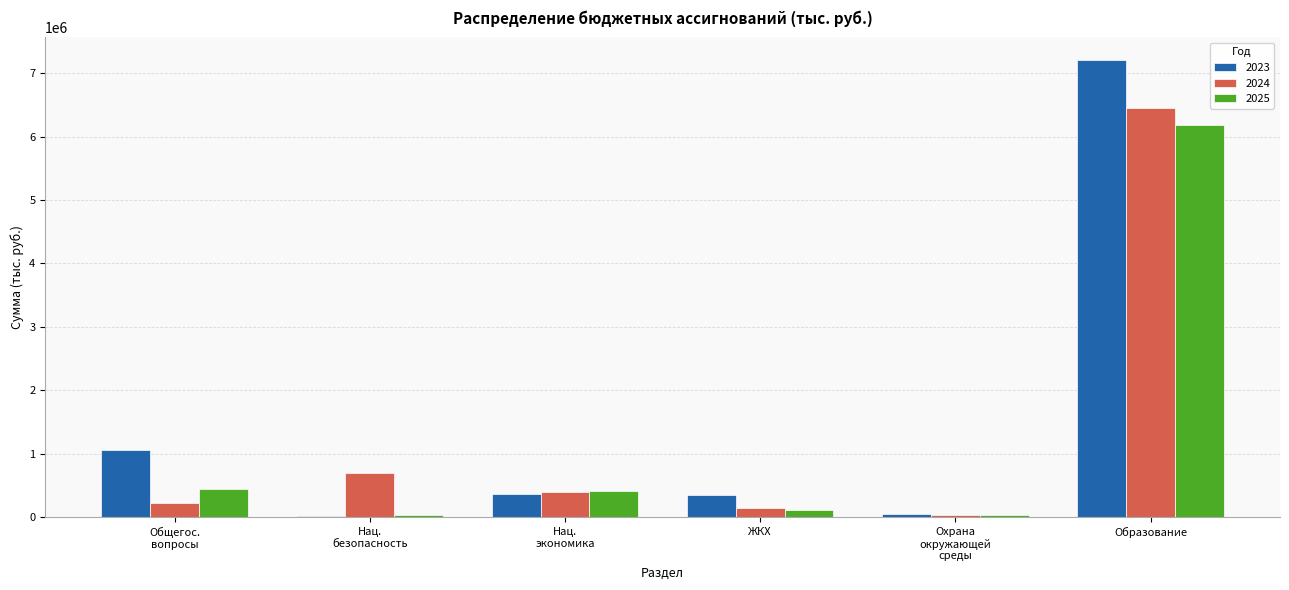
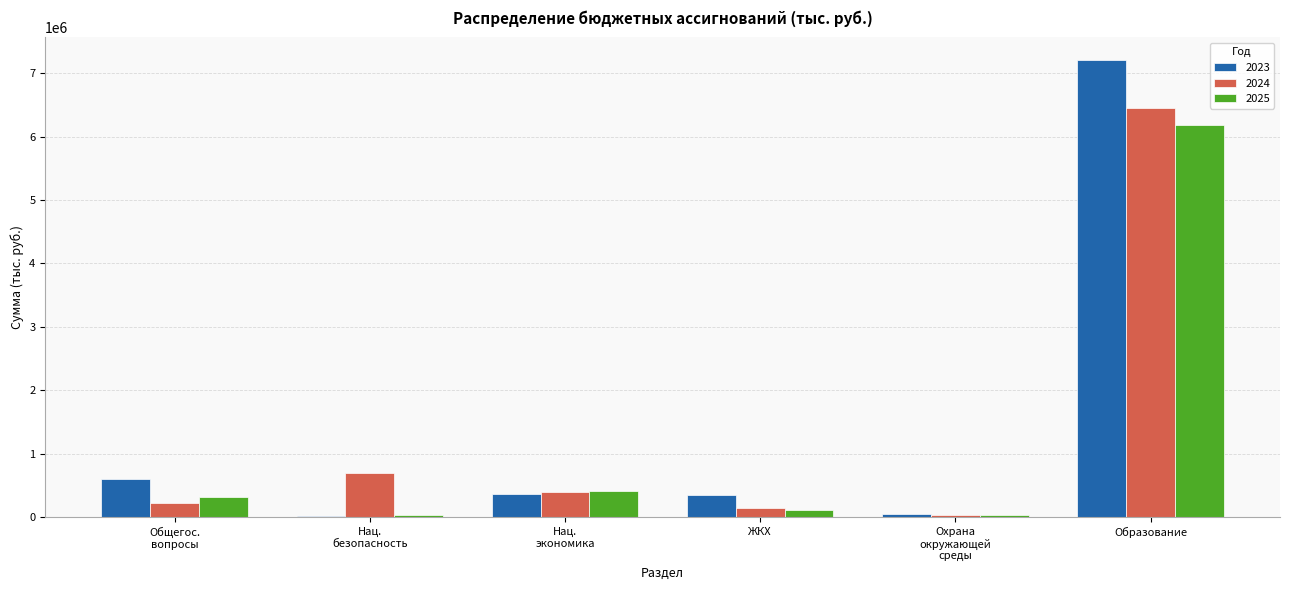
2023, Общегос. вопросы: 1100000 -> 600000
2025, Общегос. вопросы: 400000 -> 300000
